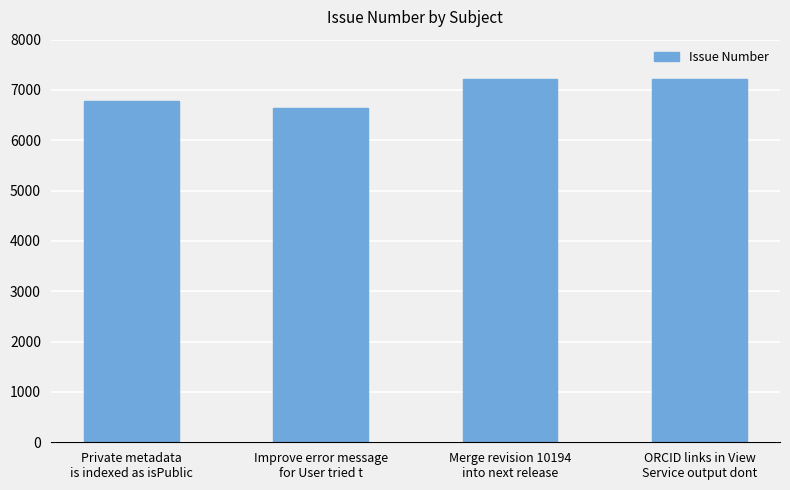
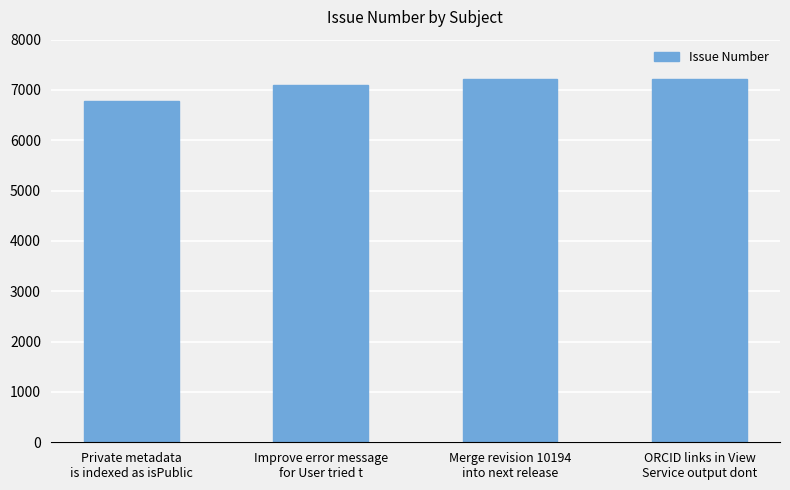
Improve error message for User tried t: 6600 -> 7100
